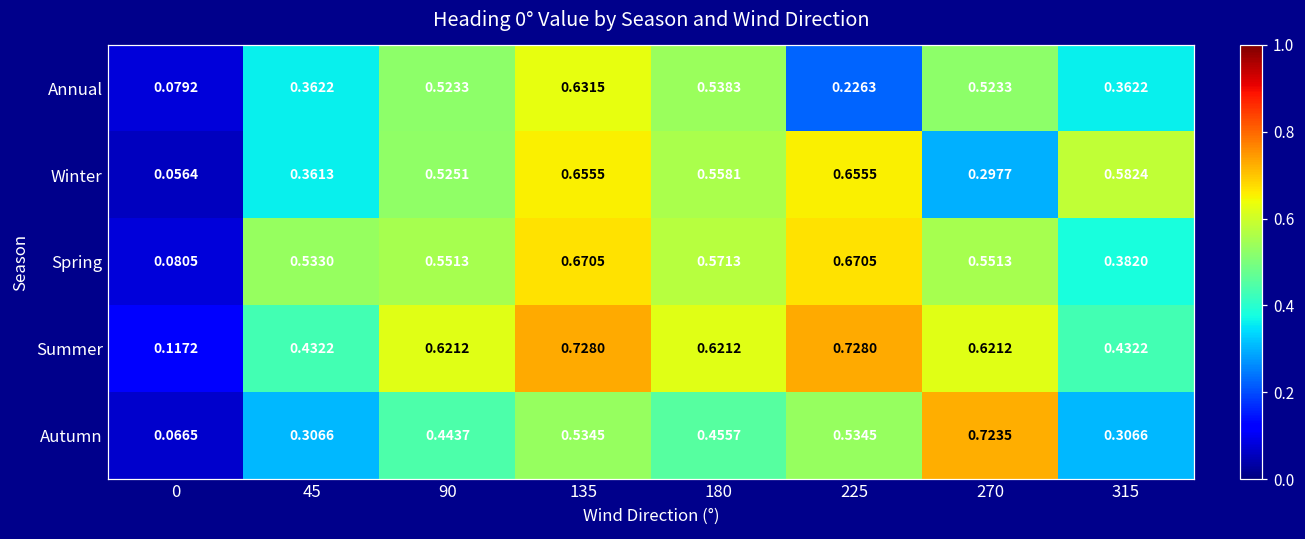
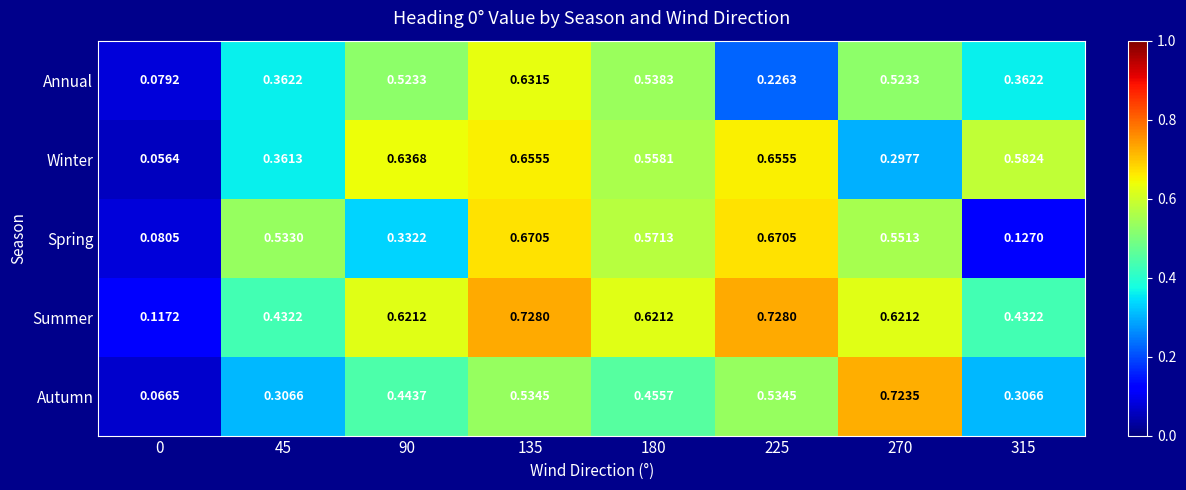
Winter, 90: 0.5251 -> 0.6368
Spring, 90: 0.5513 -> 0.3322
Spring, 315: 0.3820 -> 0.1270
